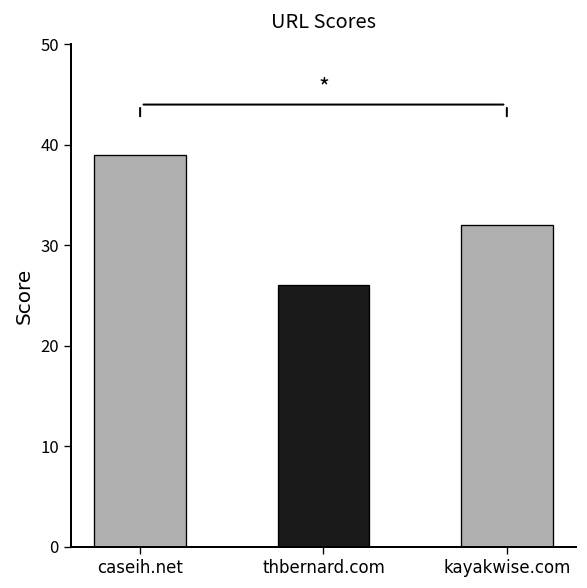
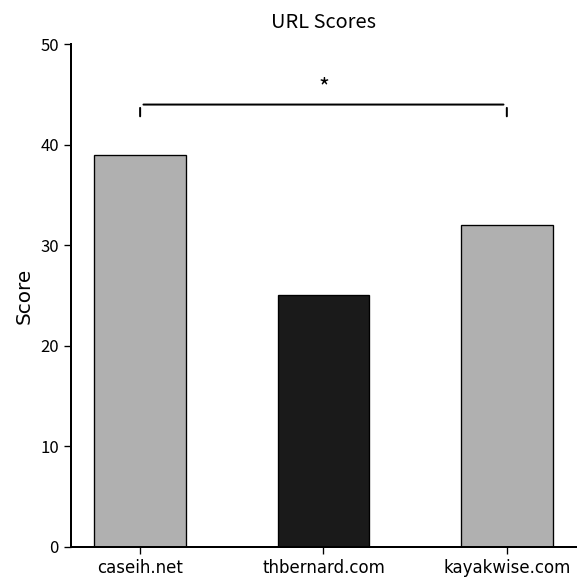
thbernard.com: 26 -> 25
